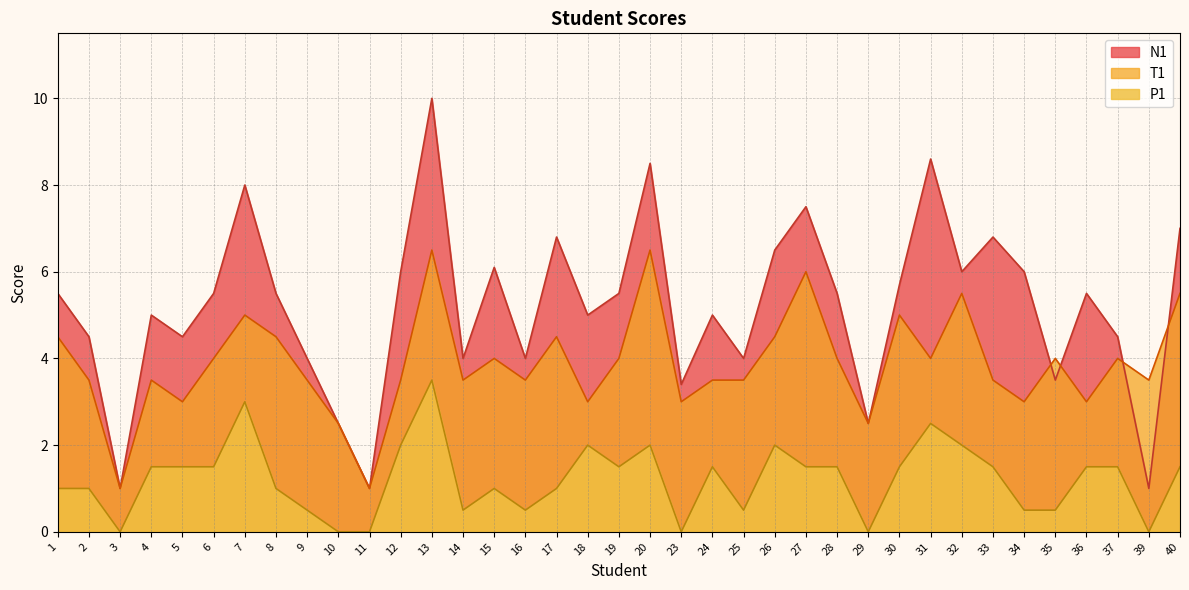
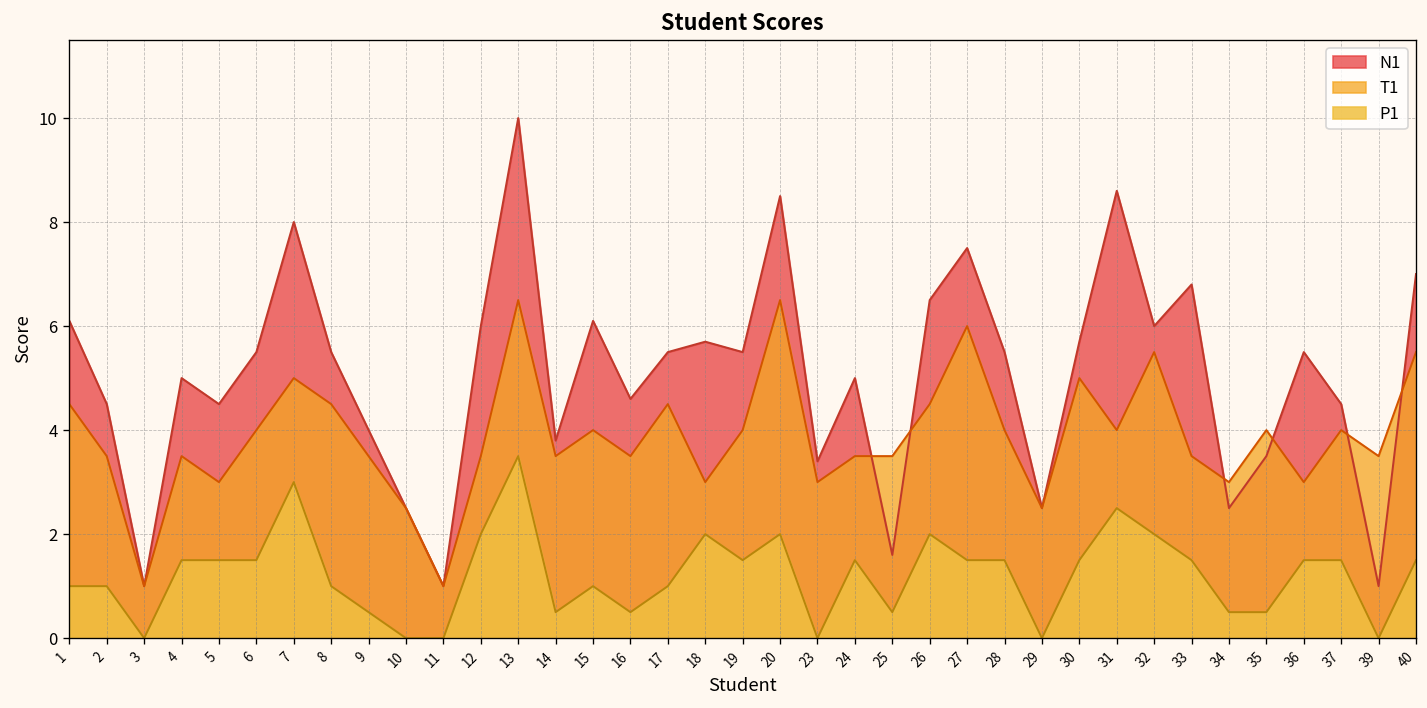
N1, 1: 5.5 -> 6.1
N1, 14: 4.0 -> 3.8
N1, 16: 4.0 -> 4.6
N1, 17: 6.8 -> 5.5
N1, 18: 5.0 -> 5.7
N1, 25: 4.0 -> 1.6
N1, 34: 6.0 -> 2.5
